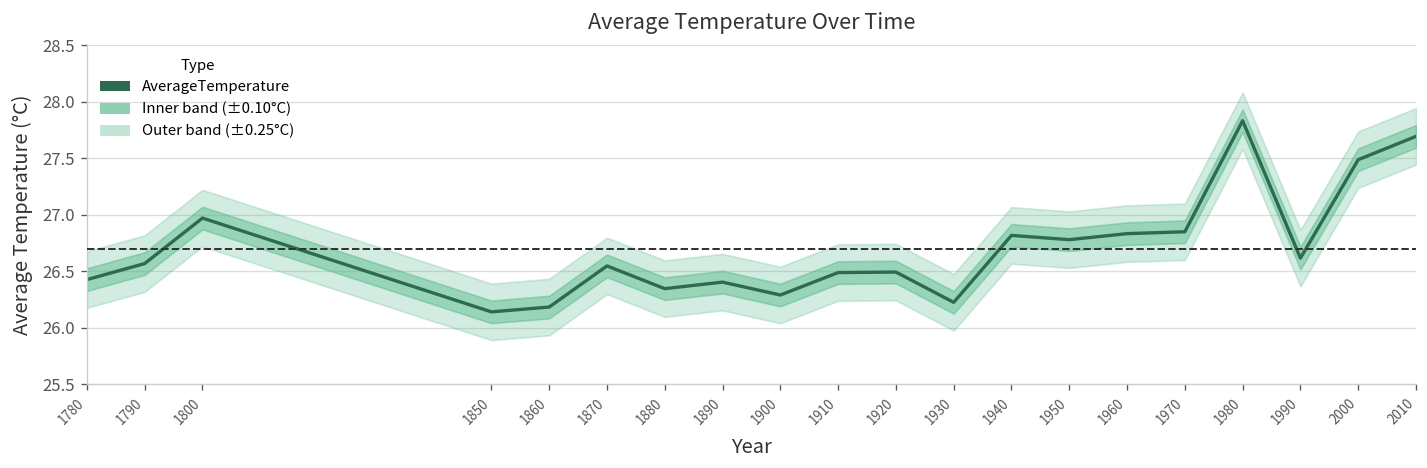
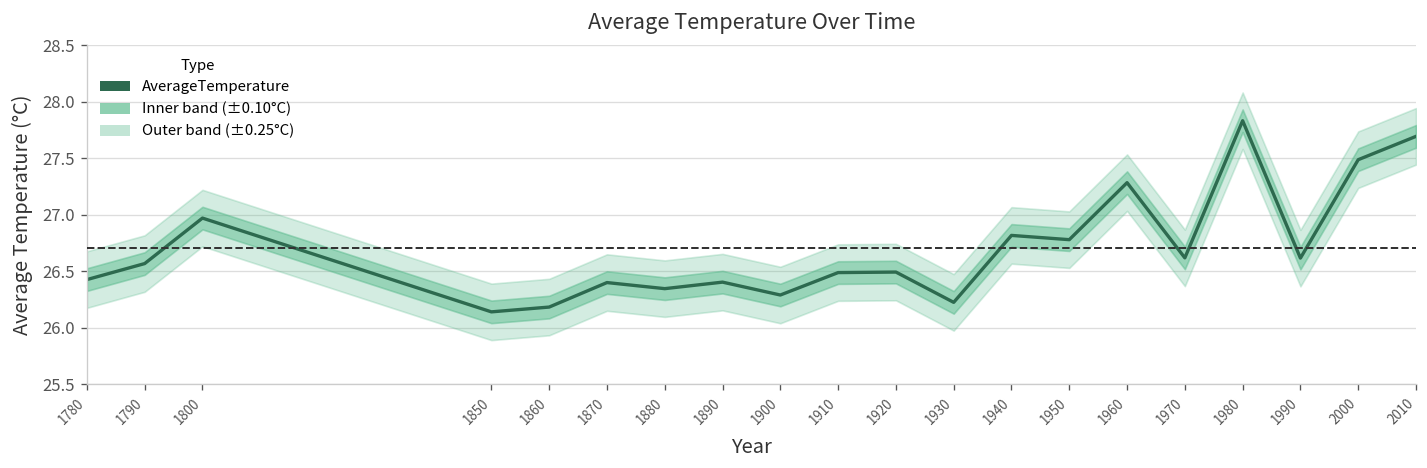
AverageTemperature, 1870: 26.5 -> 26.4
AverageTemperature, 1960: 26.8 -> 27.3
AverageTemperature, 1970: 26.9 -> 26.6
